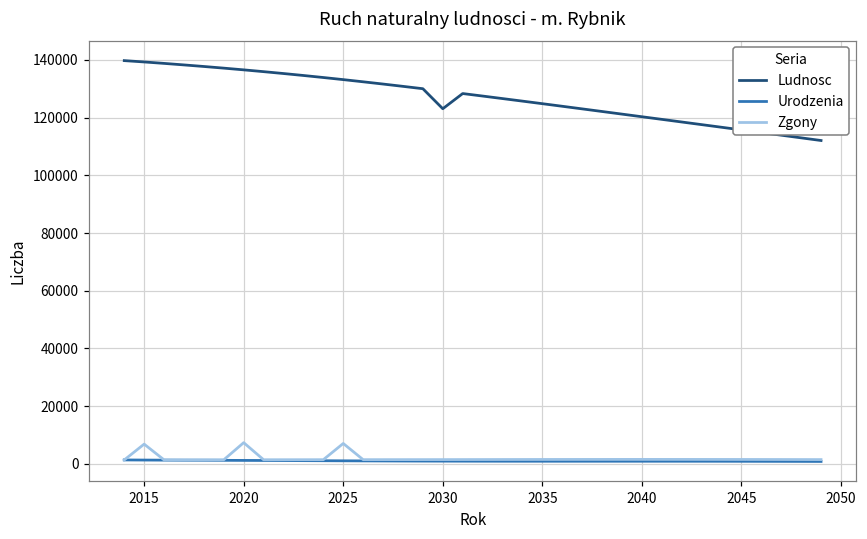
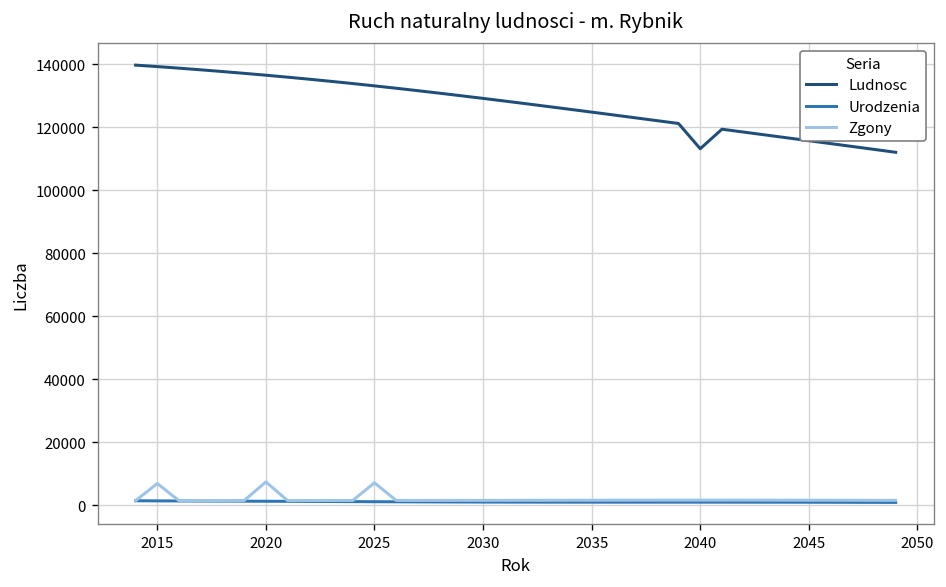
Ludnosc, 2030: 123000 -> 129000
Ludnosc, 2040: 120000 -> 113000
